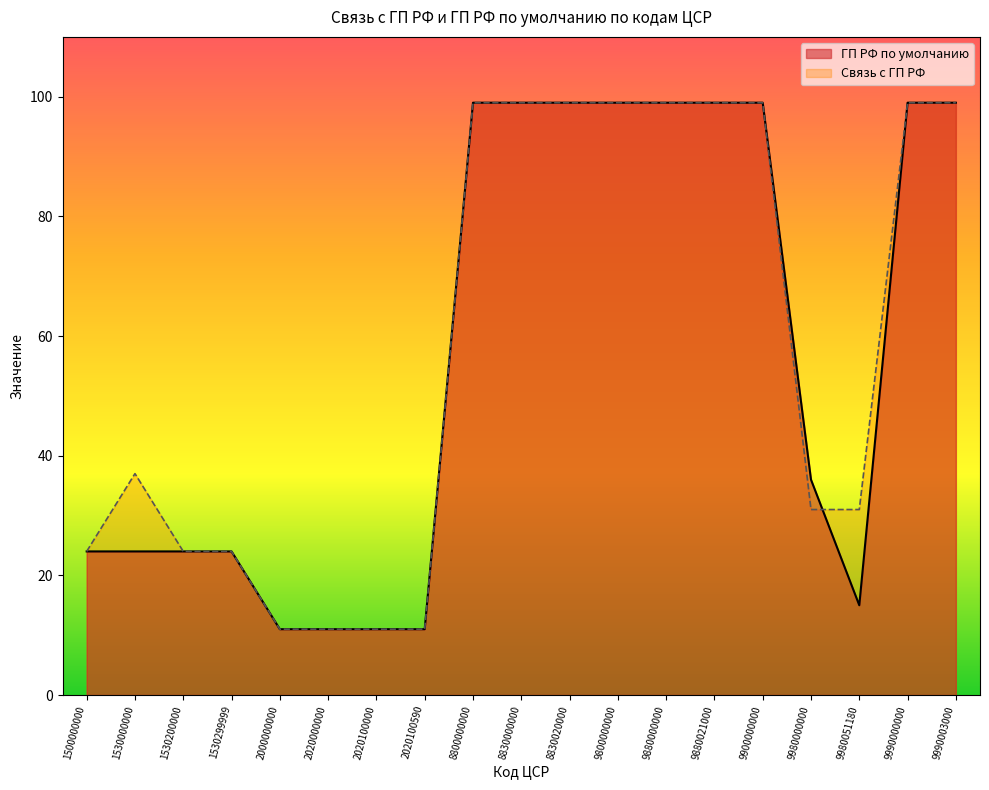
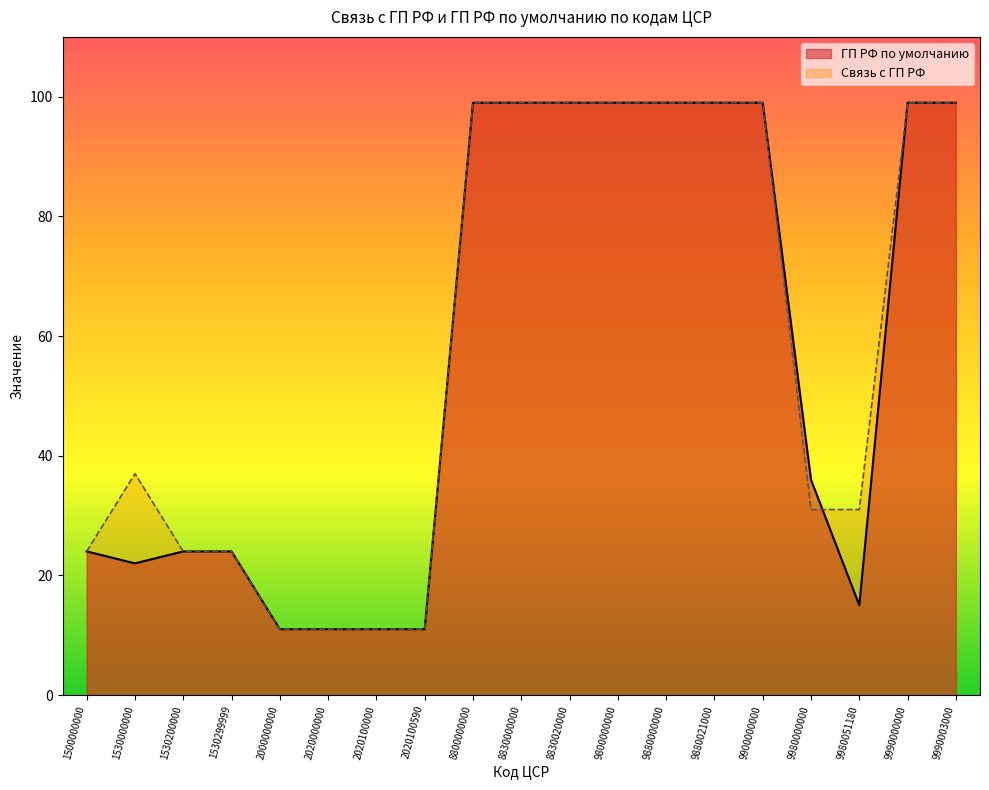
ГП РФ по умолчанию, 1530000000: 24 -> 22
